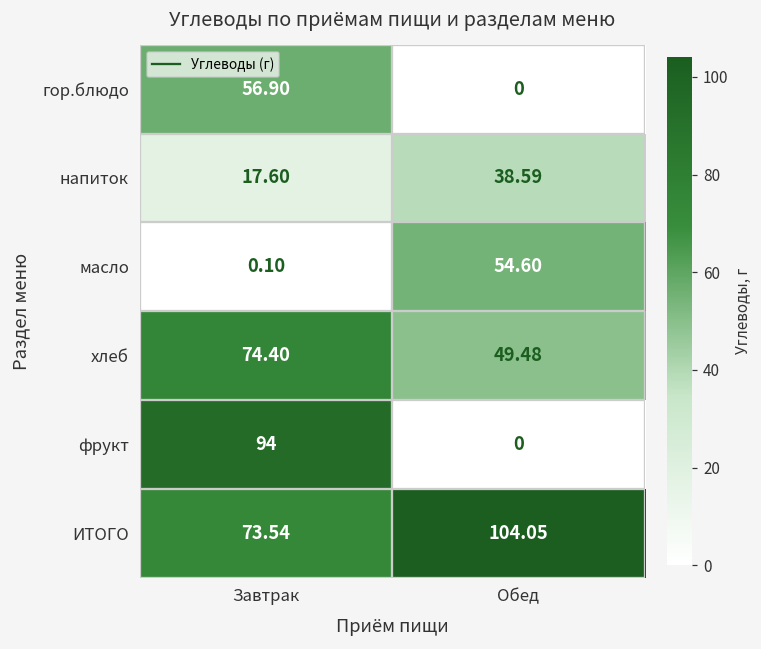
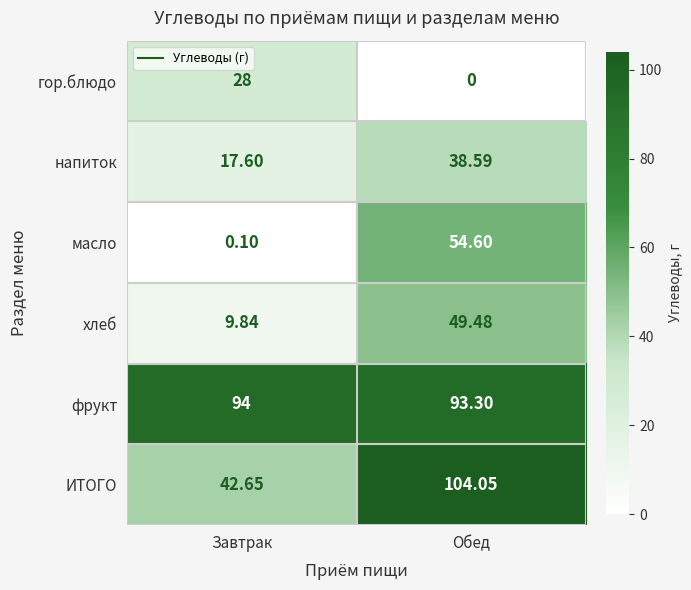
гор.блюдо, Завтрак: 56.90 -> 28
хлеб, Завтрак: 74.40 -> 9.84
фрукт, Обед: 0 -> 93.30
ИТОГО, Завтрак: 73.54 -> 42.65
